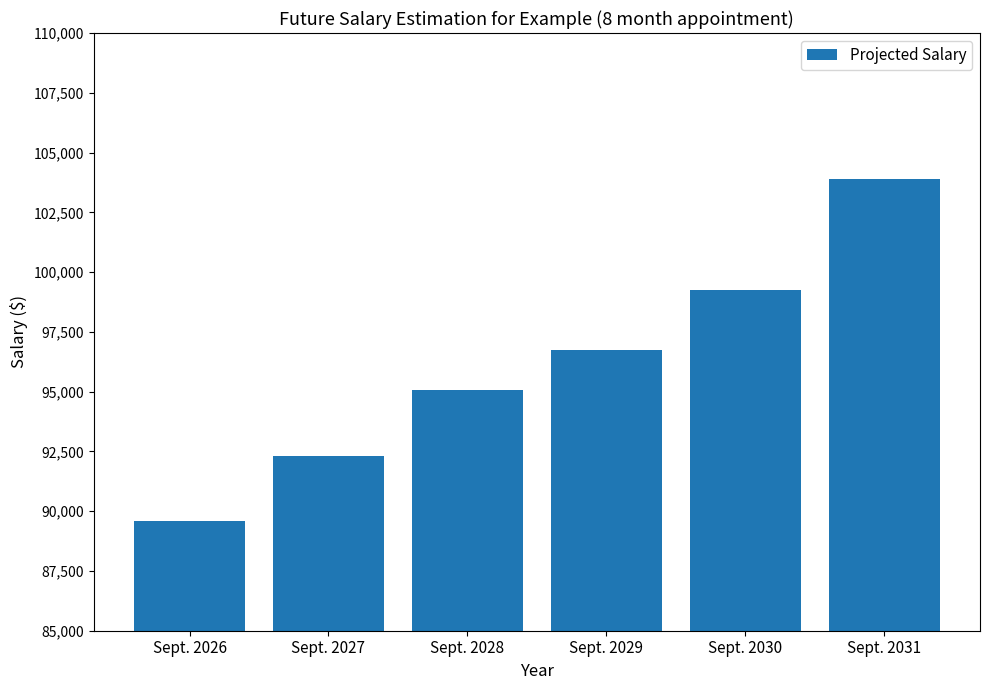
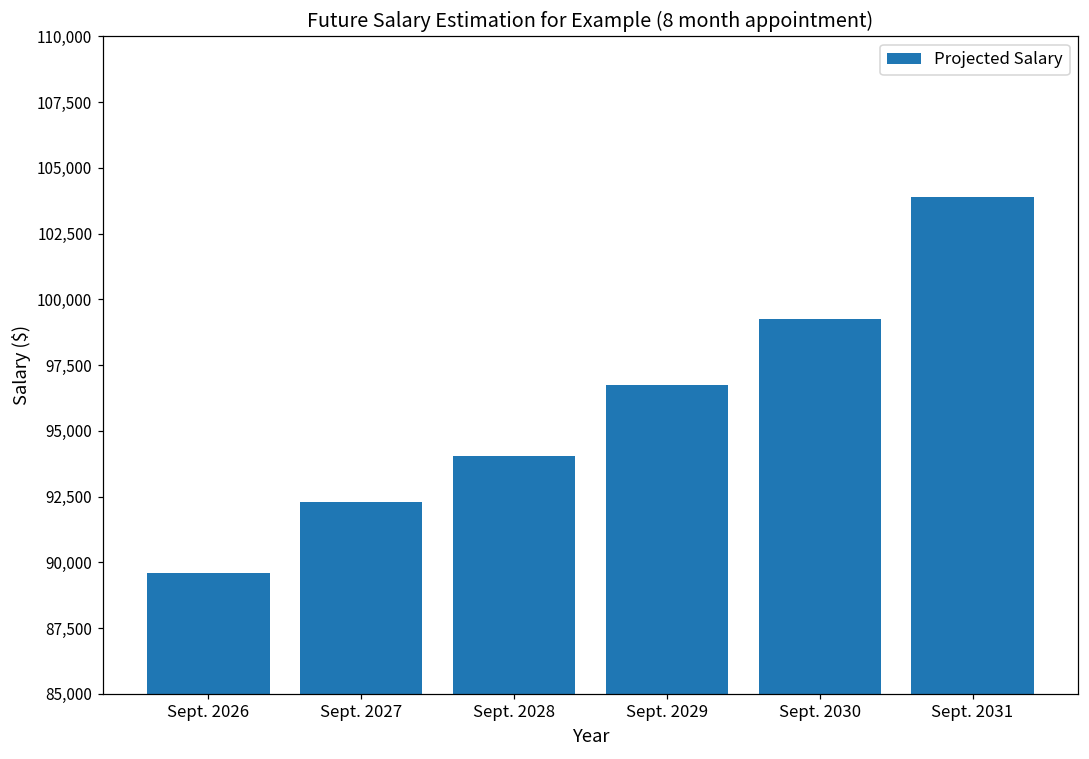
Sept. 2028: 95,100 -> 94,100
